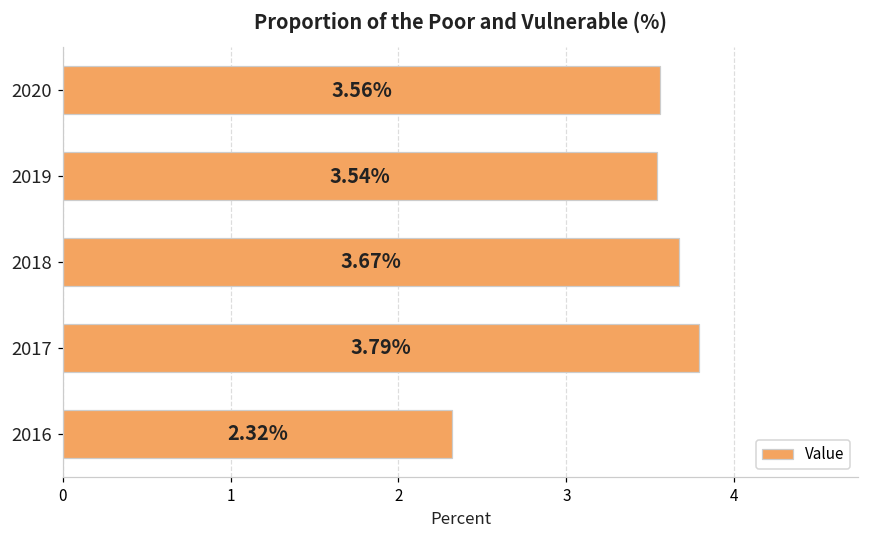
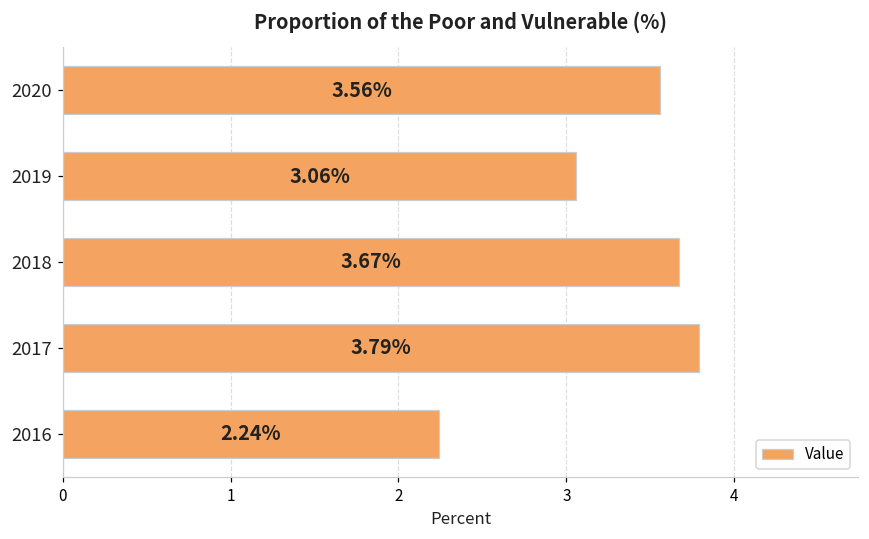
2019: 3.54% -> 3.06%
2016: 2.32% -> 2.24%
